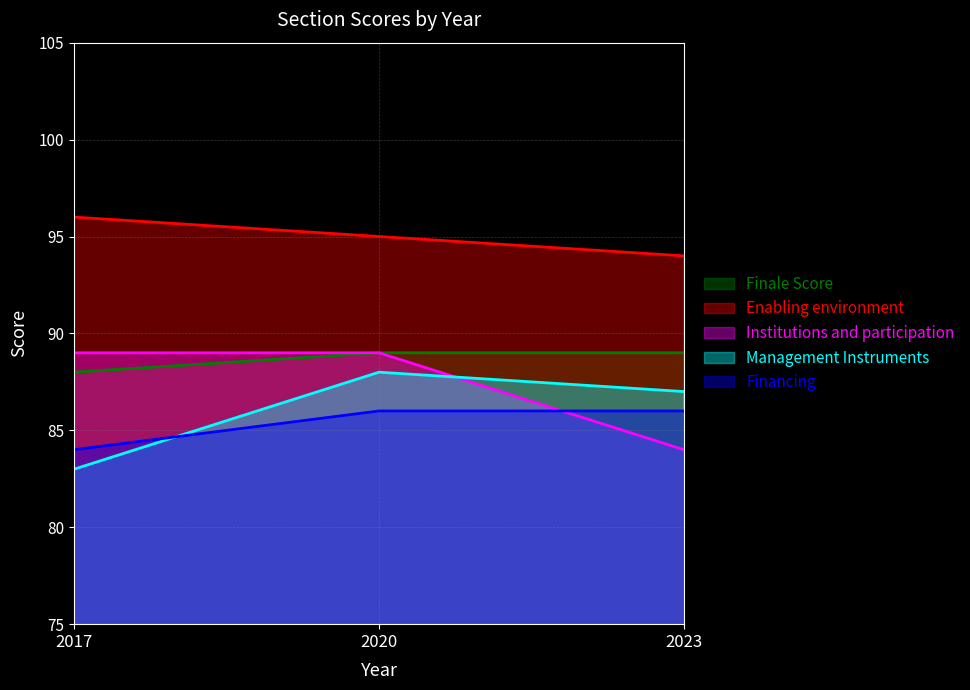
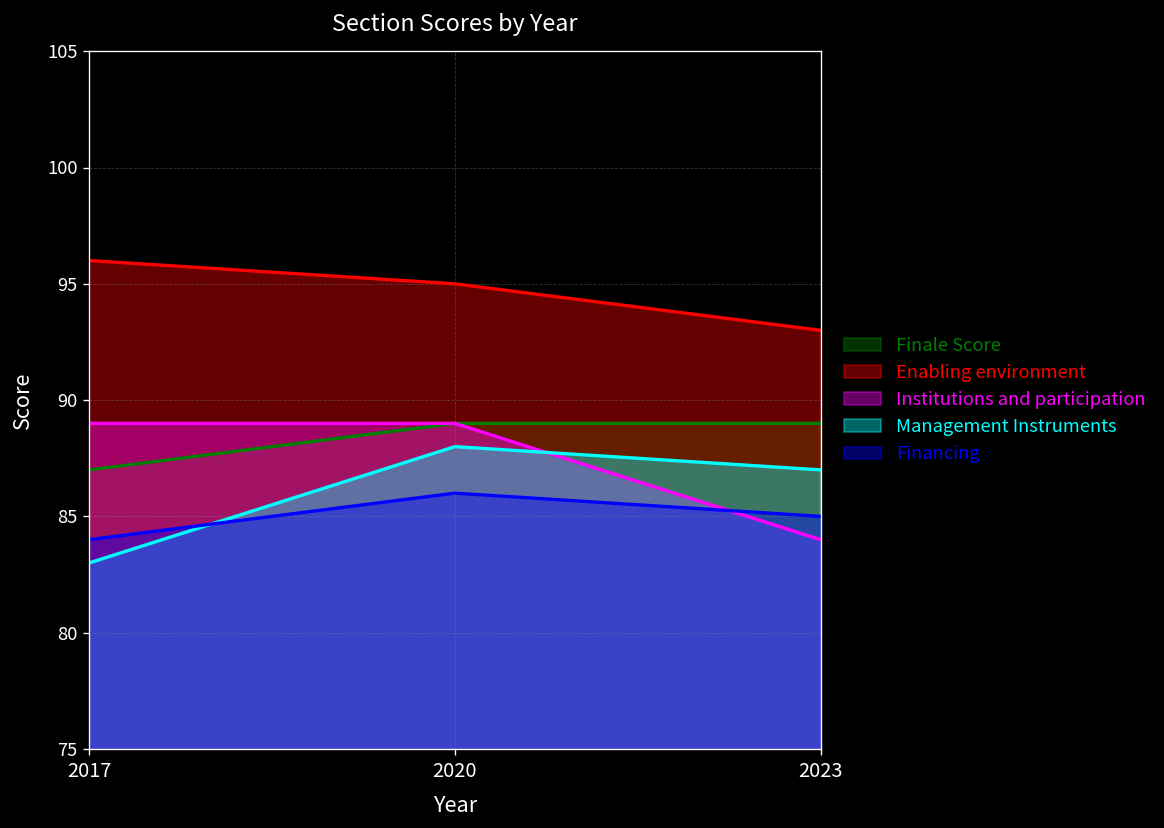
Finale Score, 2017: 88 -> 87
Enabling environment, 2023: 94 -> 93
Financing, 2023: 86 -> 85
